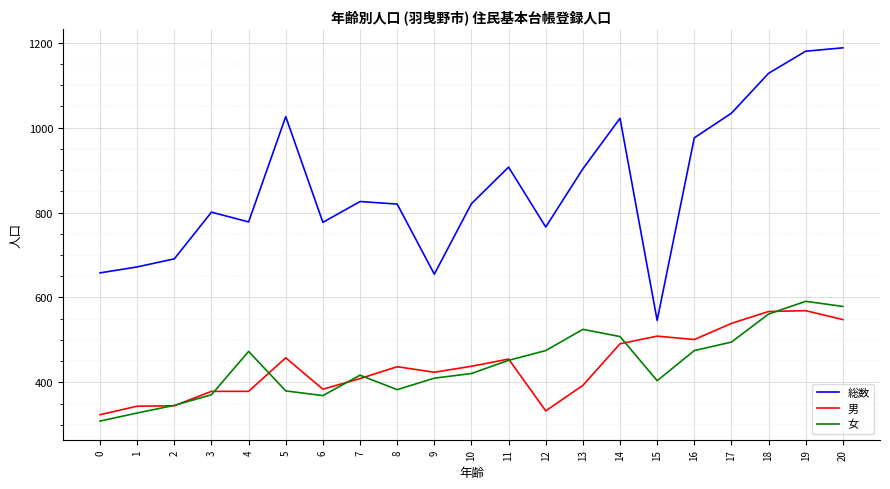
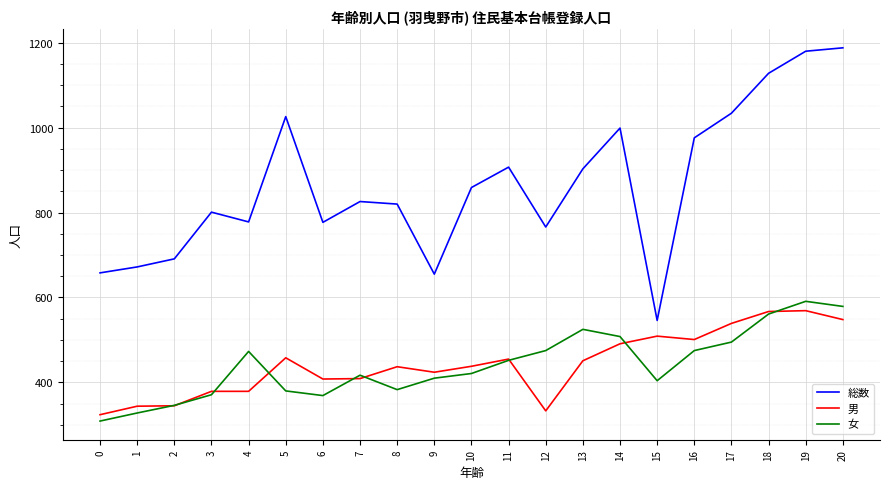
男, 6: 380 -> 410
総数, 10: 820 -> 860
男, 13: 390 -> 450
総数, 14: 1020 -> 1000
